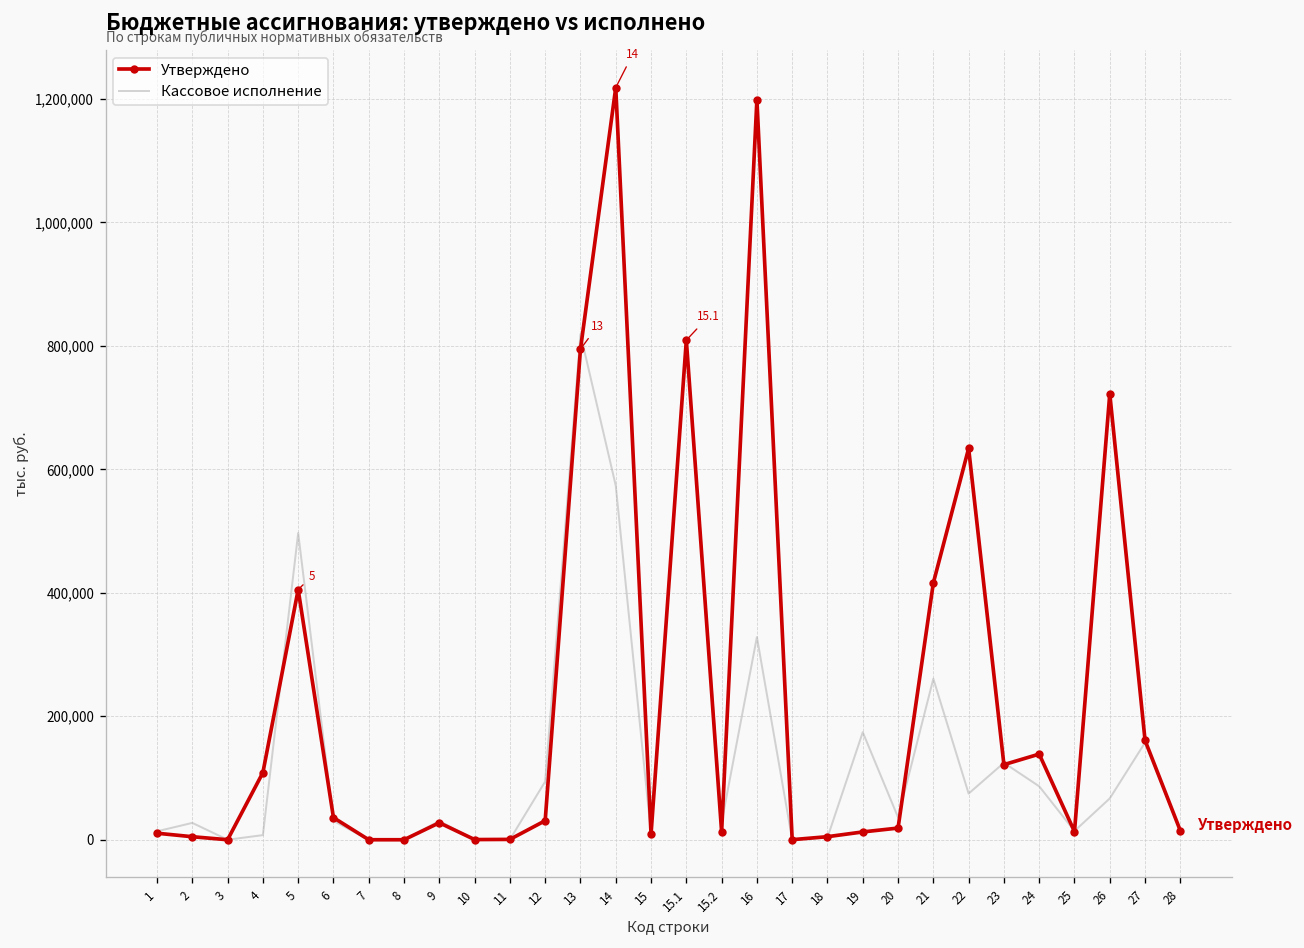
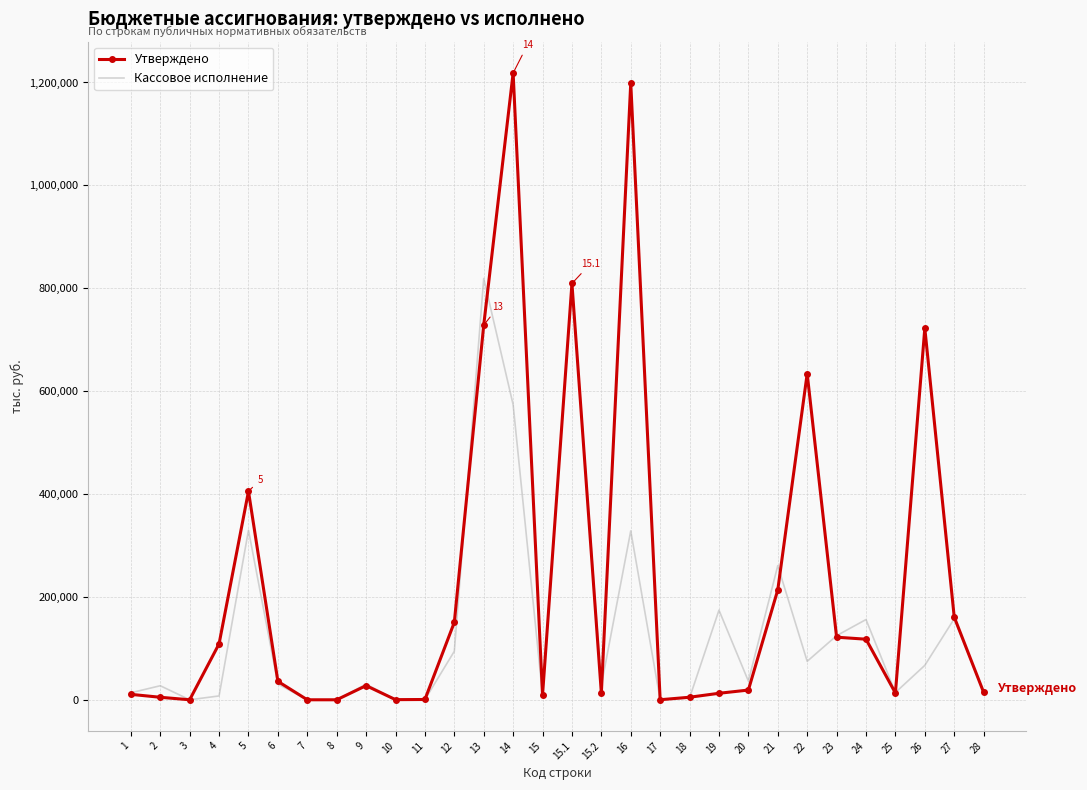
Кассовое исполнение, 5: 500,000 -> 330,000
Утверждено, 12: 30,000 -> 150,000
Утверждено, 13: 790,000 -> 730,000
Утверждено, 21: 420,000 -> 210,000
Утверждено, 24: 140,000 -> 120,000
Кассовое исполнение, 24: 90,000 -> 160,000
